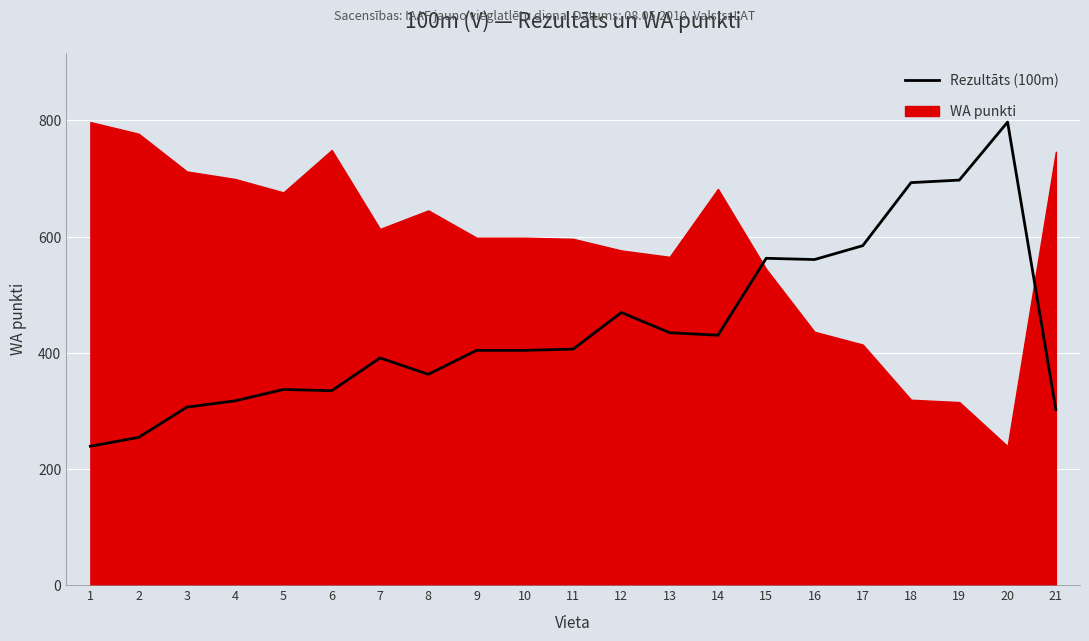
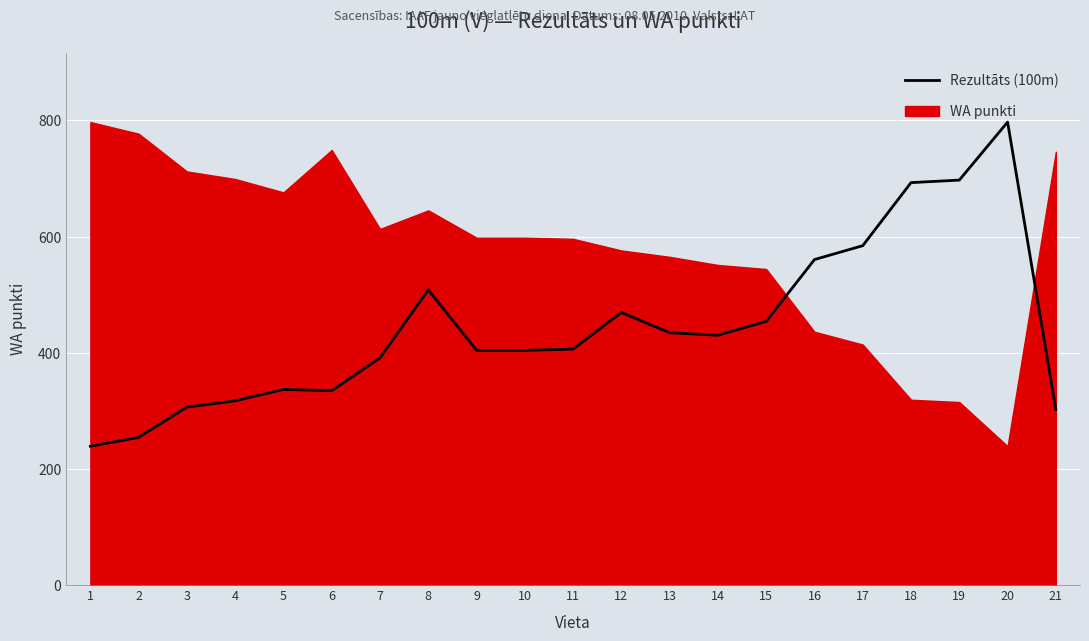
Rezultāts (100m), 8: 360 -> 510
WA punkti, 14: 680 -> 550
Rezultāts (100m), 15: 560 -> 450
